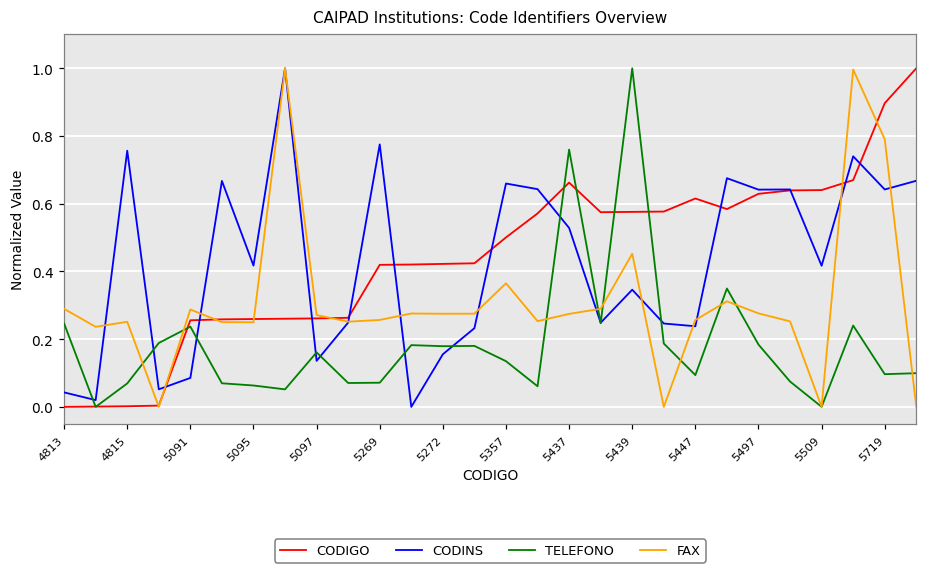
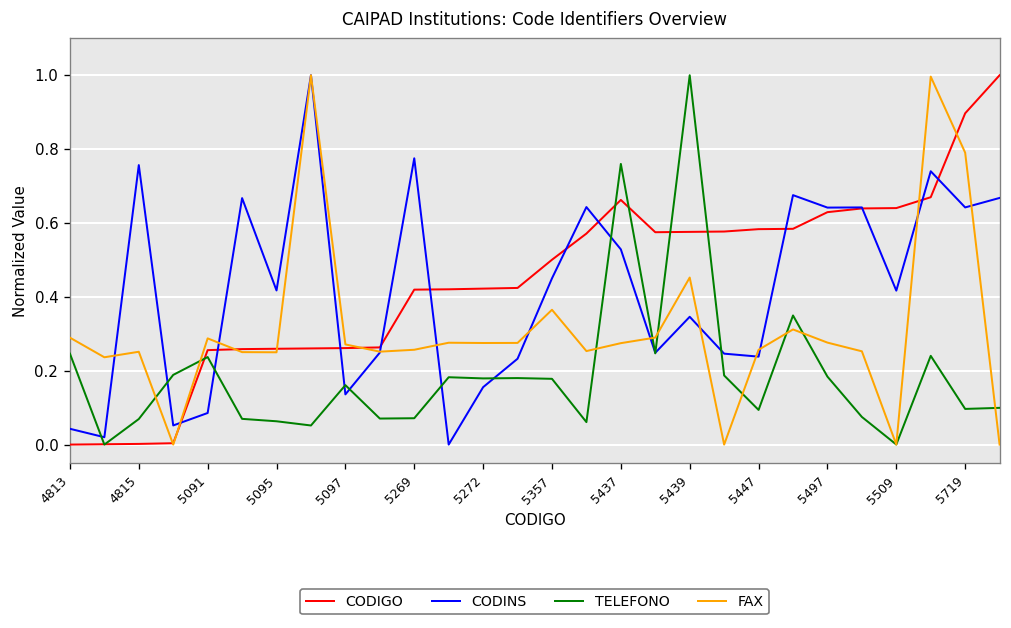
CODINS, 5357: 0.66 -> 0.45
TELEFONO, 5357: 0.13 -> 0.18
CODIGO, 5447: 0.62 -> 0.58
